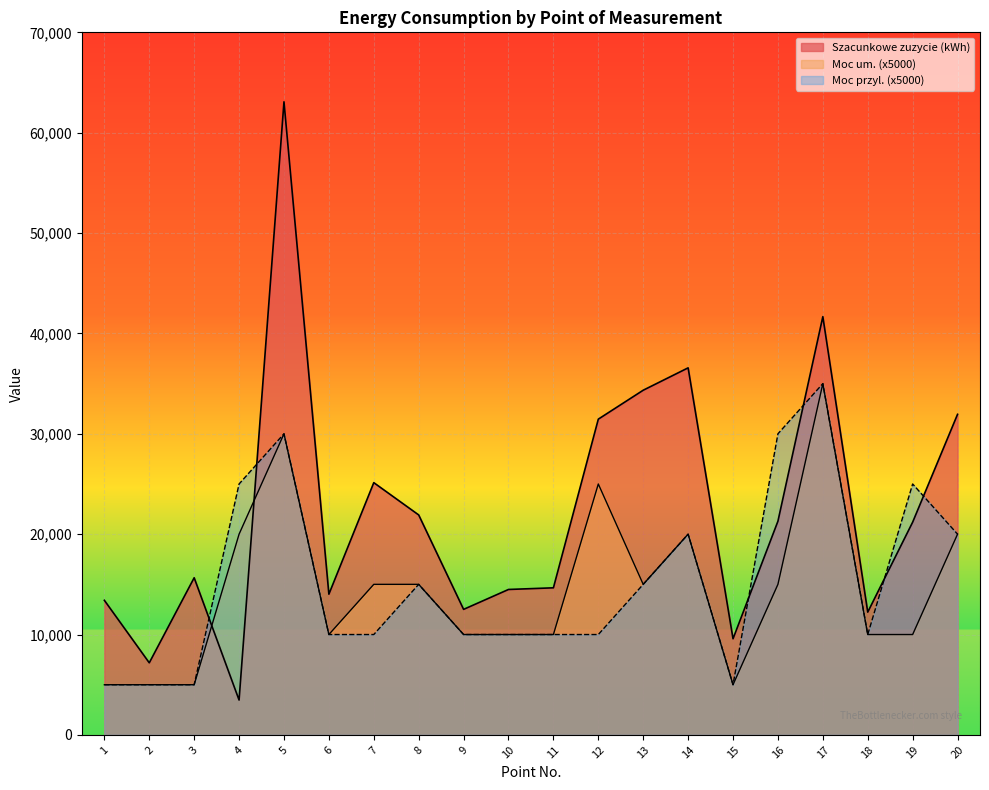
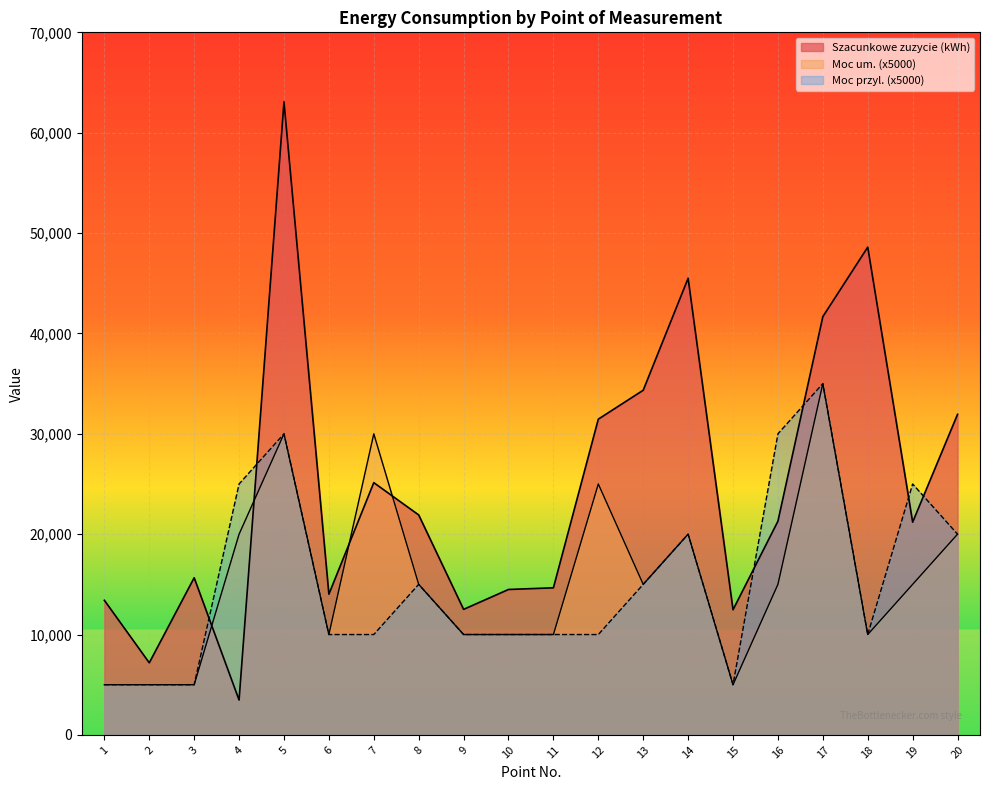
Moc um. (x5000), 7: 15,000 -> 30,000
Szacunkowe zuzycie (kWh), 14: 36,600 -> 45,500
Szacunkowe zuzycie (kWh), 15: 9,600 -> 12,500
Szacunkowe zuzycie (kWh), 18: 12,200 -> 48,600
Moc um. (x5000), 19: 10,000 -> 15,000
